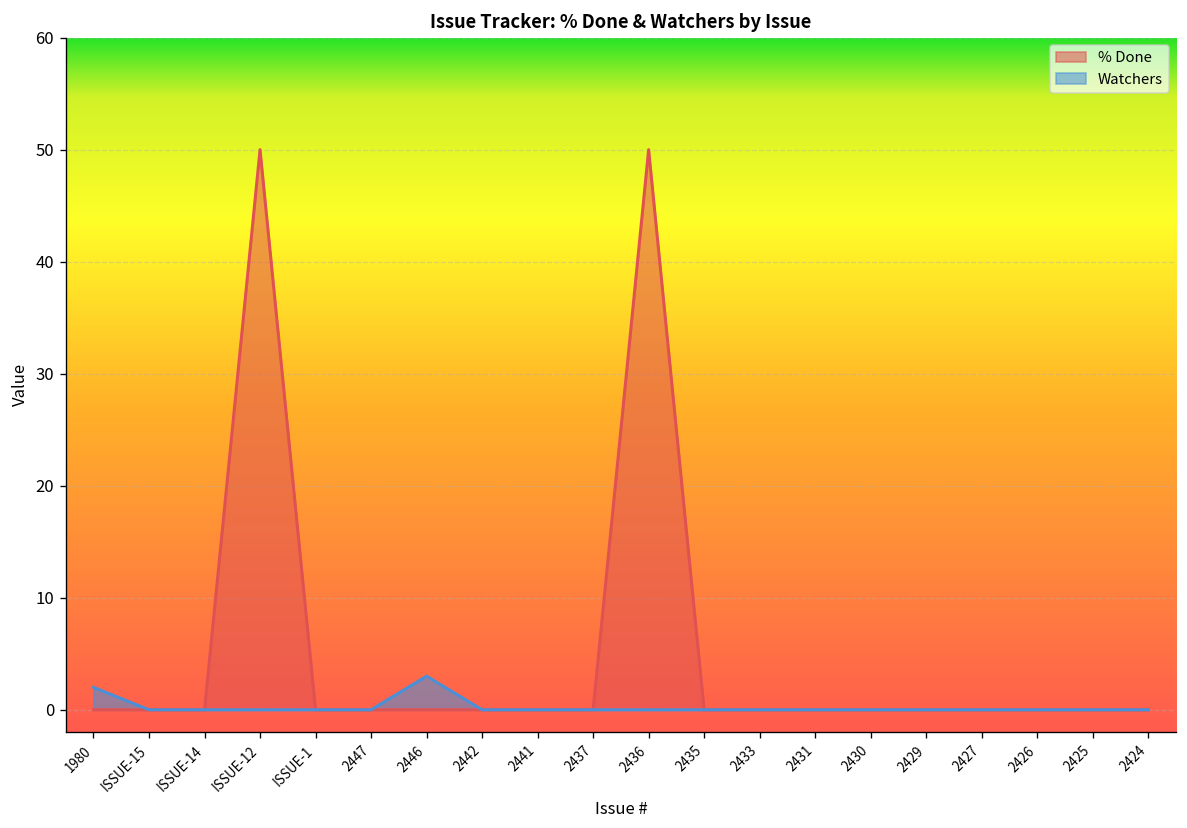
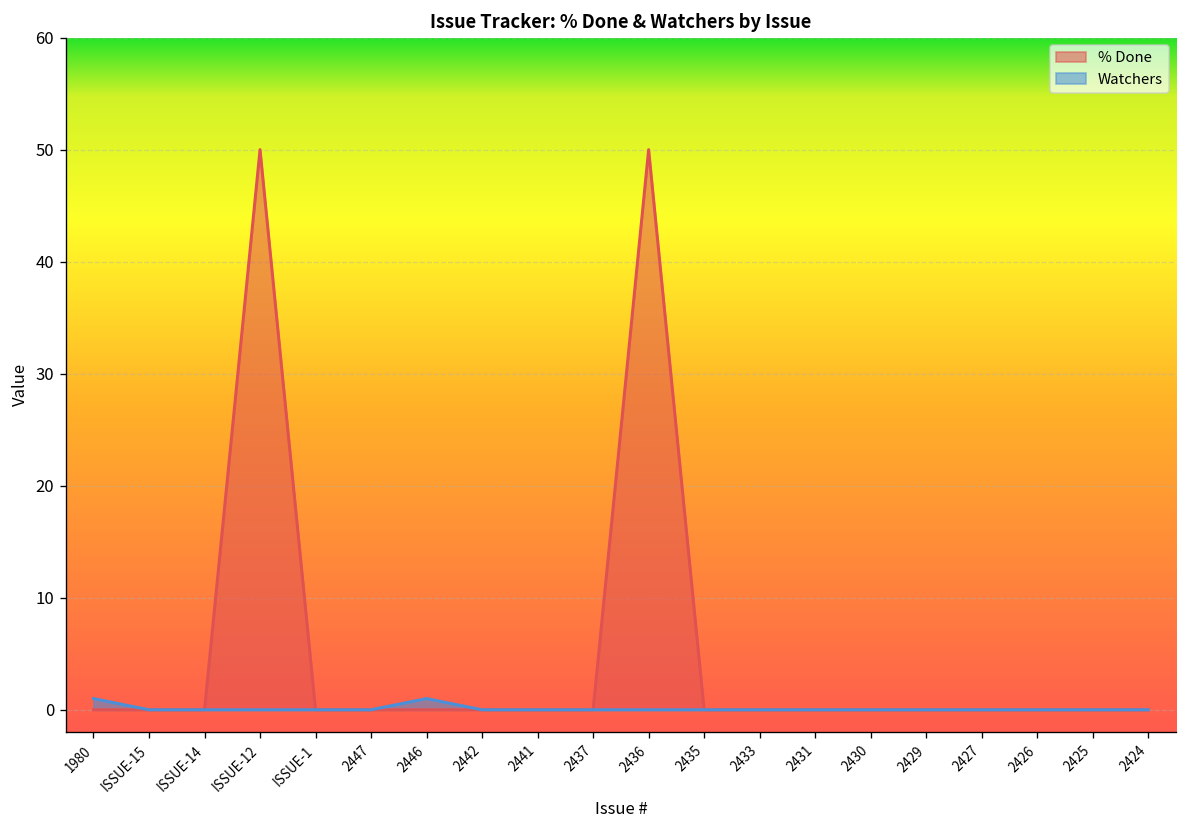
Watchers, 1980: 2 -> 1
Watchers, 2446: 3 -> 1
